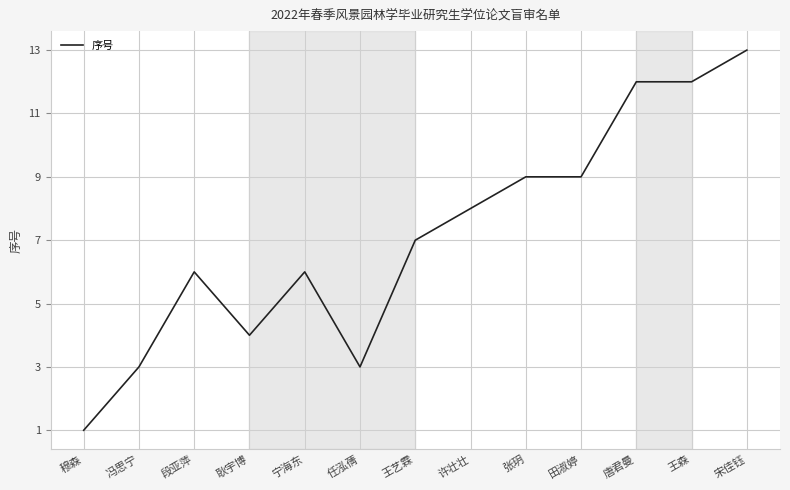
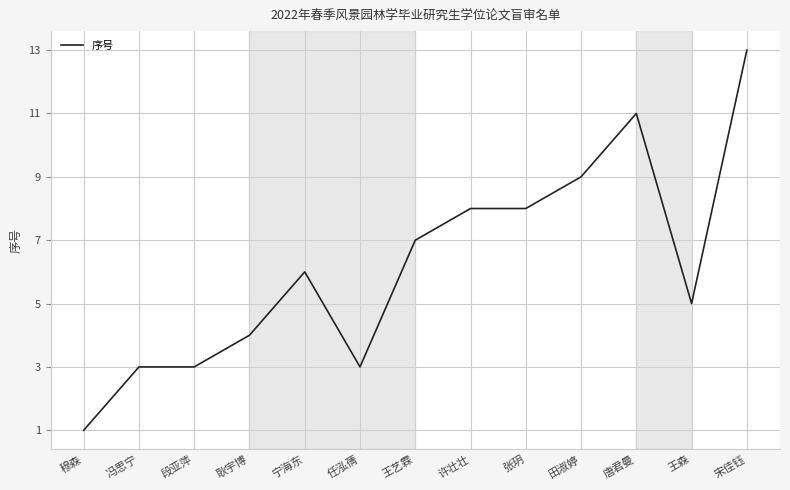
段亚萍: 6 -> 3
张玥: 9 -> 8
唐君曼: 12 -> 11
王森: 12 -> 5
